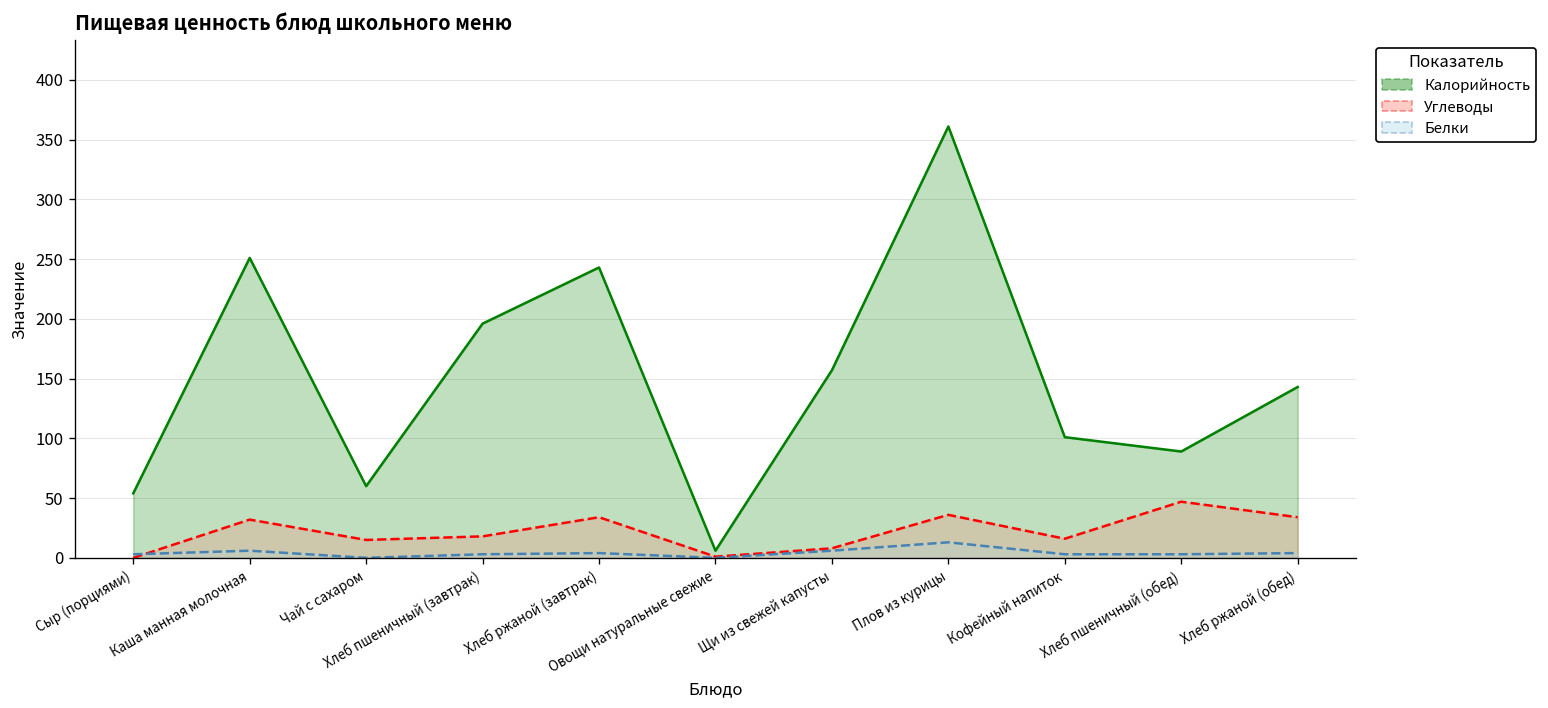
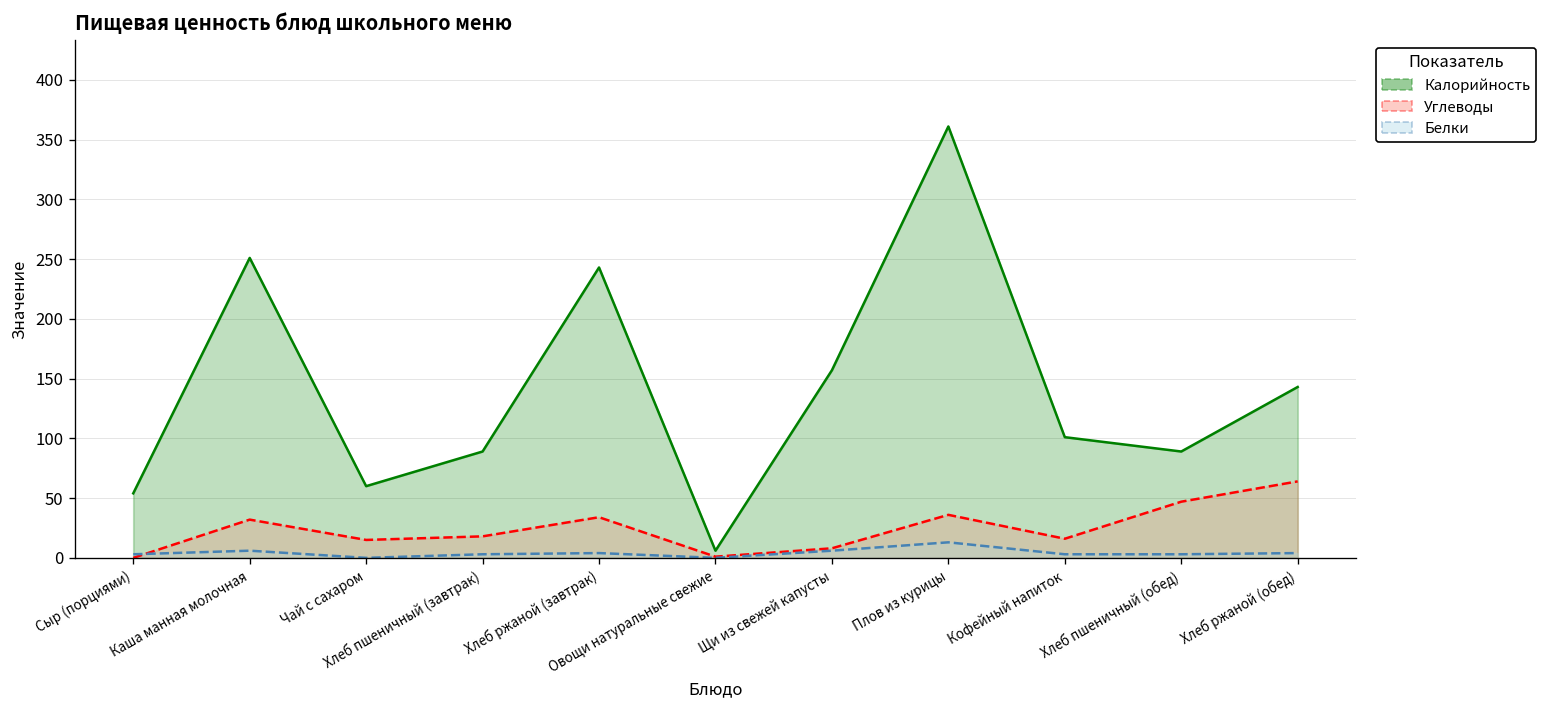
Калорийность, Хлеб пшеничный (завтрак): 200 -> 90
Углеводы, Хлеб ржаной (обед): 30 -> 60
